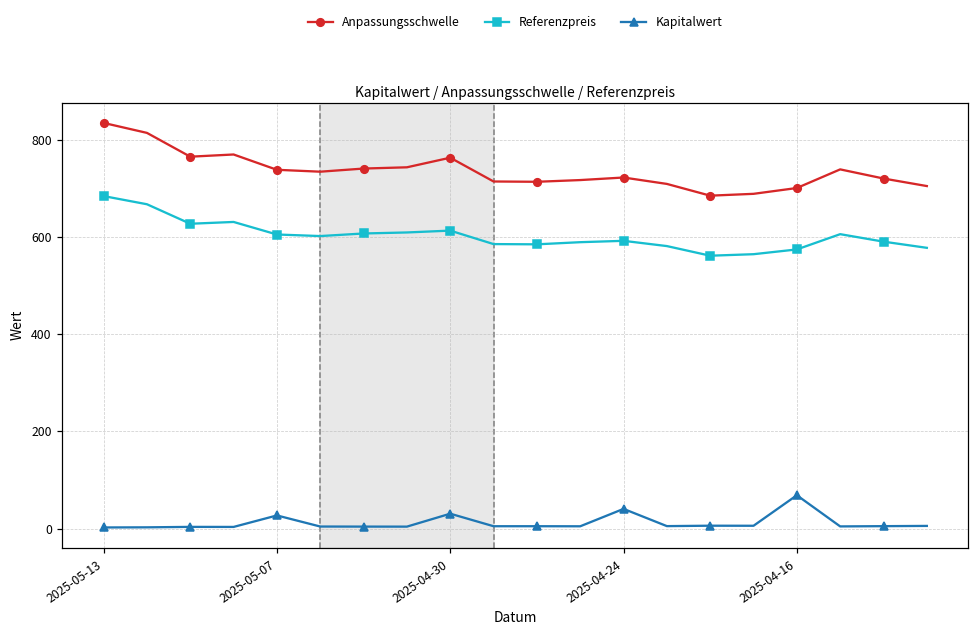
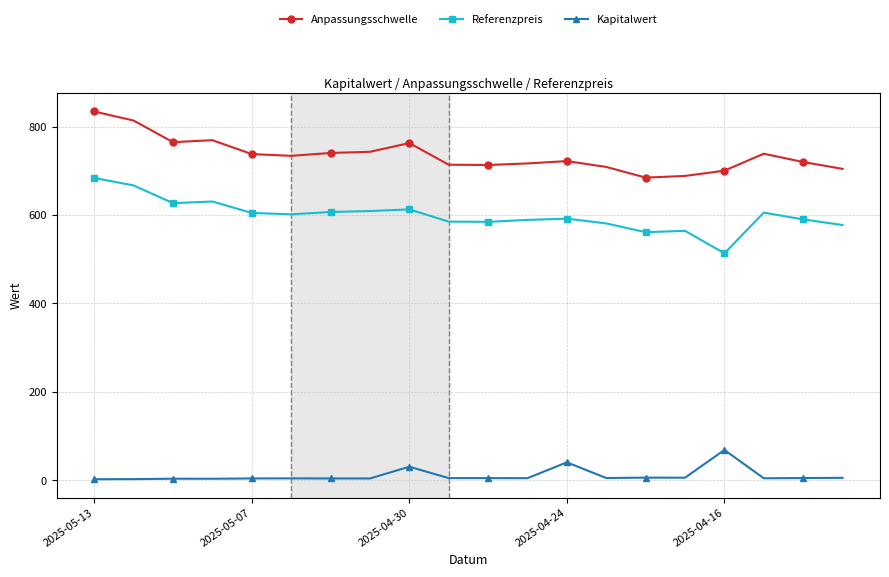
Kapitalwert, 2025-05-07: 30 -> 0
Referenzpreis, 2025-04-16: 570 -> 510
